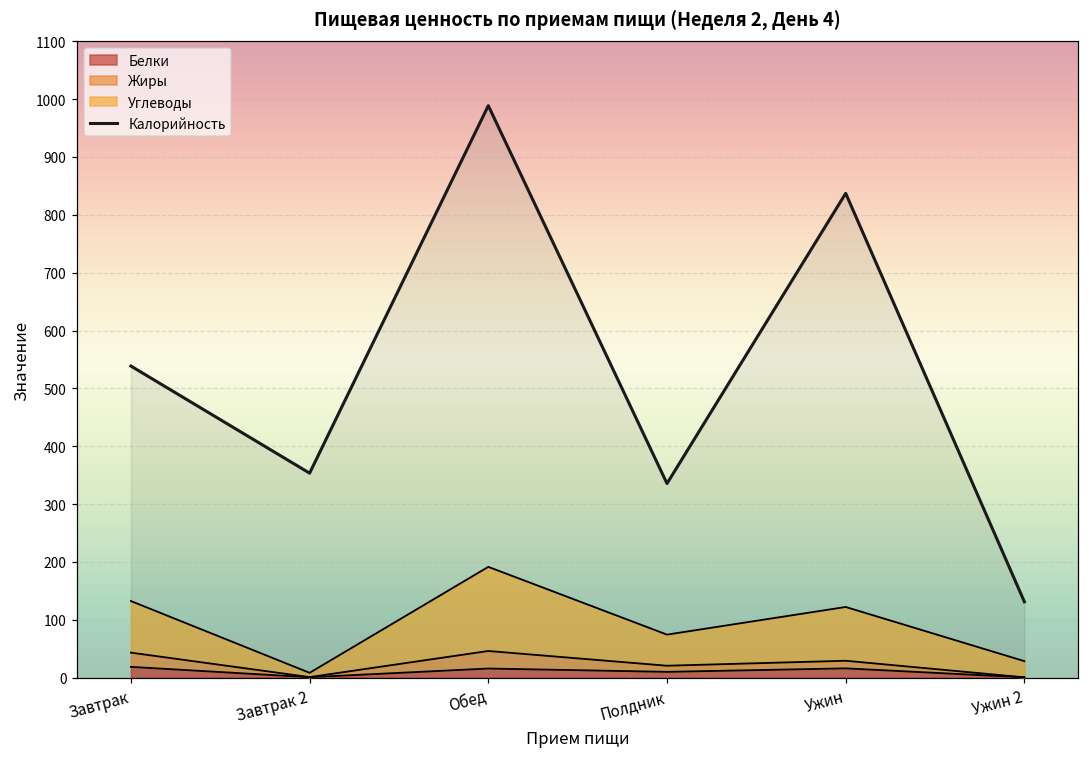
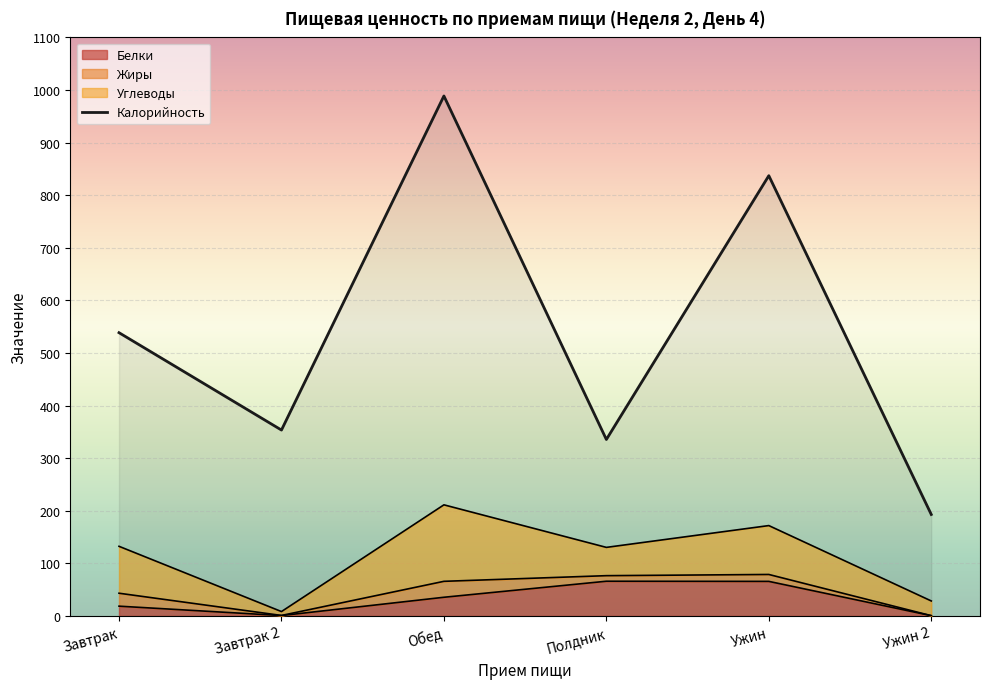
Белки, Обед: 20 -> 40
Белки, Полдник: 10 -> 70
Белки, Ужин: 20 -> 70
Калорийность, Ужин 2: 130 -> 190
